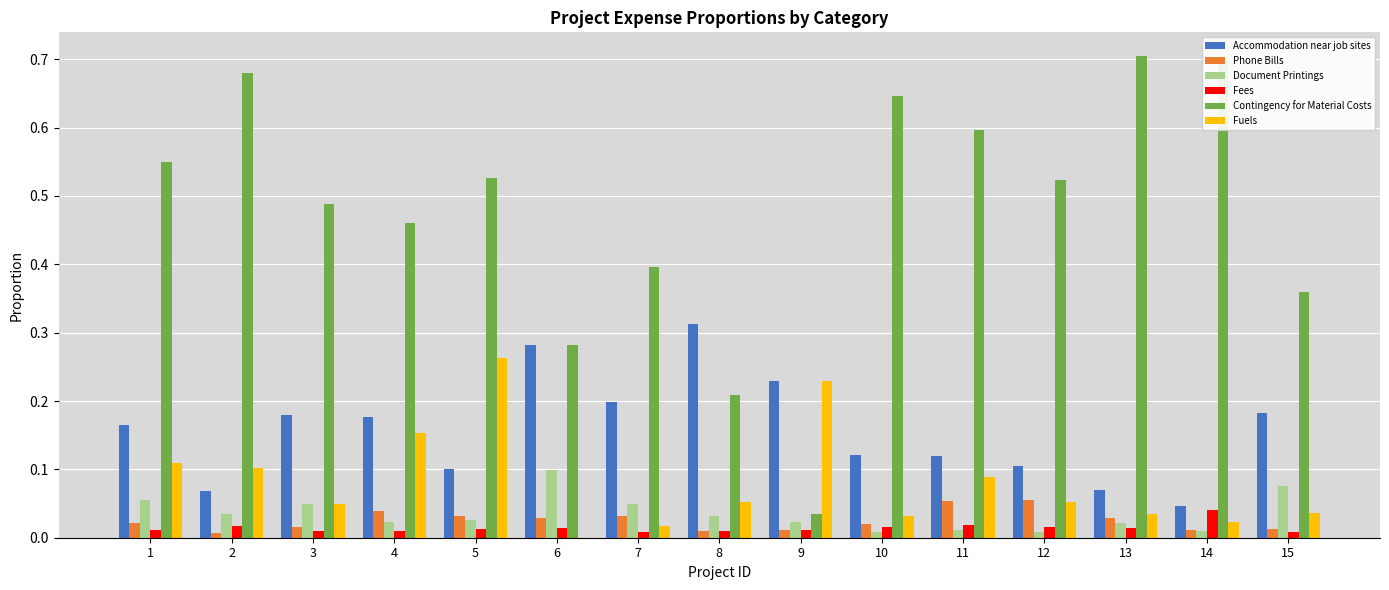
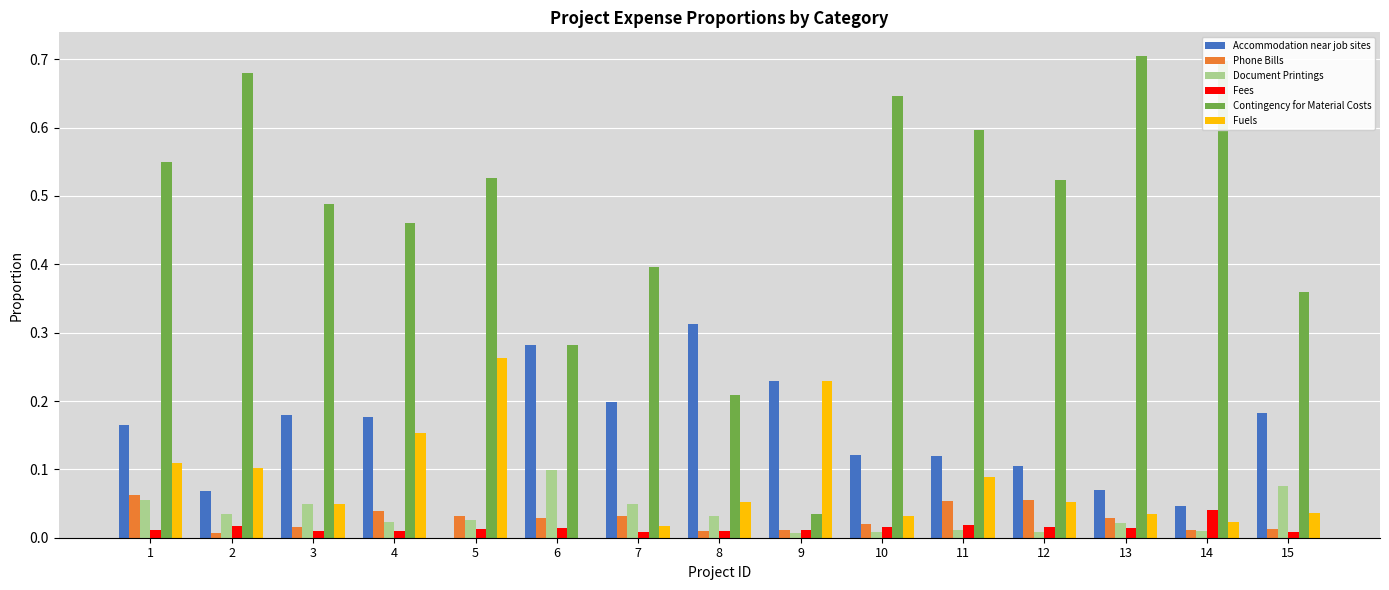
Phone Bills, 1: 0.02 -> 0.06
Accommodation near job sites, 5: 0.1 -> 0.0
Document Printings, 9: 0.02 -> 0.01
